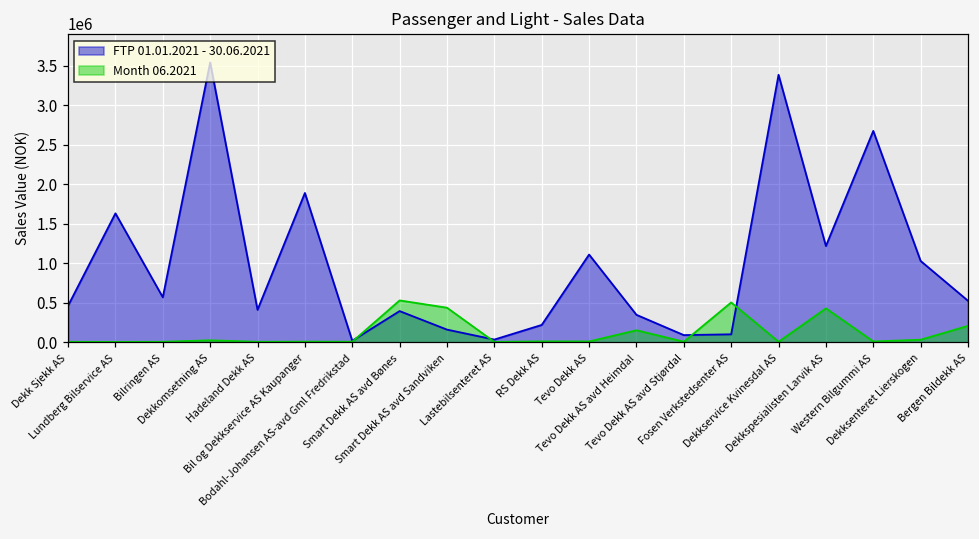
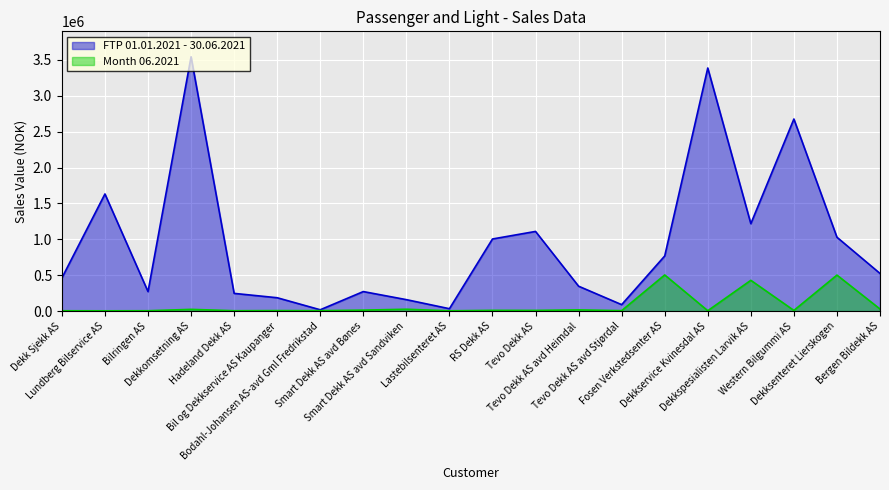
FTP 01.01.2021 - 30.06.2021, Bilringen AS: 600000 -> 300000
FTP 01.01.2021 - 30.06.2021, Hadeland Dekk AS: 400000 -> 200000
FTP 01.01.2021 - 30.06.2021, Bil og Dekkservice AS Kaupanger: 1900000 -> 200000
FTP 01.01.2021 - 30.06.2021, Smart Dekk AS avd Bønes: 400000 -> 300000
Month 06.2021, Smart Dekk AS avd Bønes: 500000 -> 0
Month 06.2021, Smart Dekk AS avd Sandviken: 400000 -> 0
FTP 01.01.2021 - 30.06.2021, RS Dekk AS: 200000 -> 1000000
Month 06.2021, Tevo Dekk AS avd Heimdal: 200000 -> 0
FTP 01.01.2021 - 30.06.2021, Fosen Verkstedsenter AS: 100000 -> 800000
Month 06.2021, Dekksenteret Lierskogen: 0 -> 500000
Month 06.2021, Bergen Bildekk AS: 200000 -> 0
